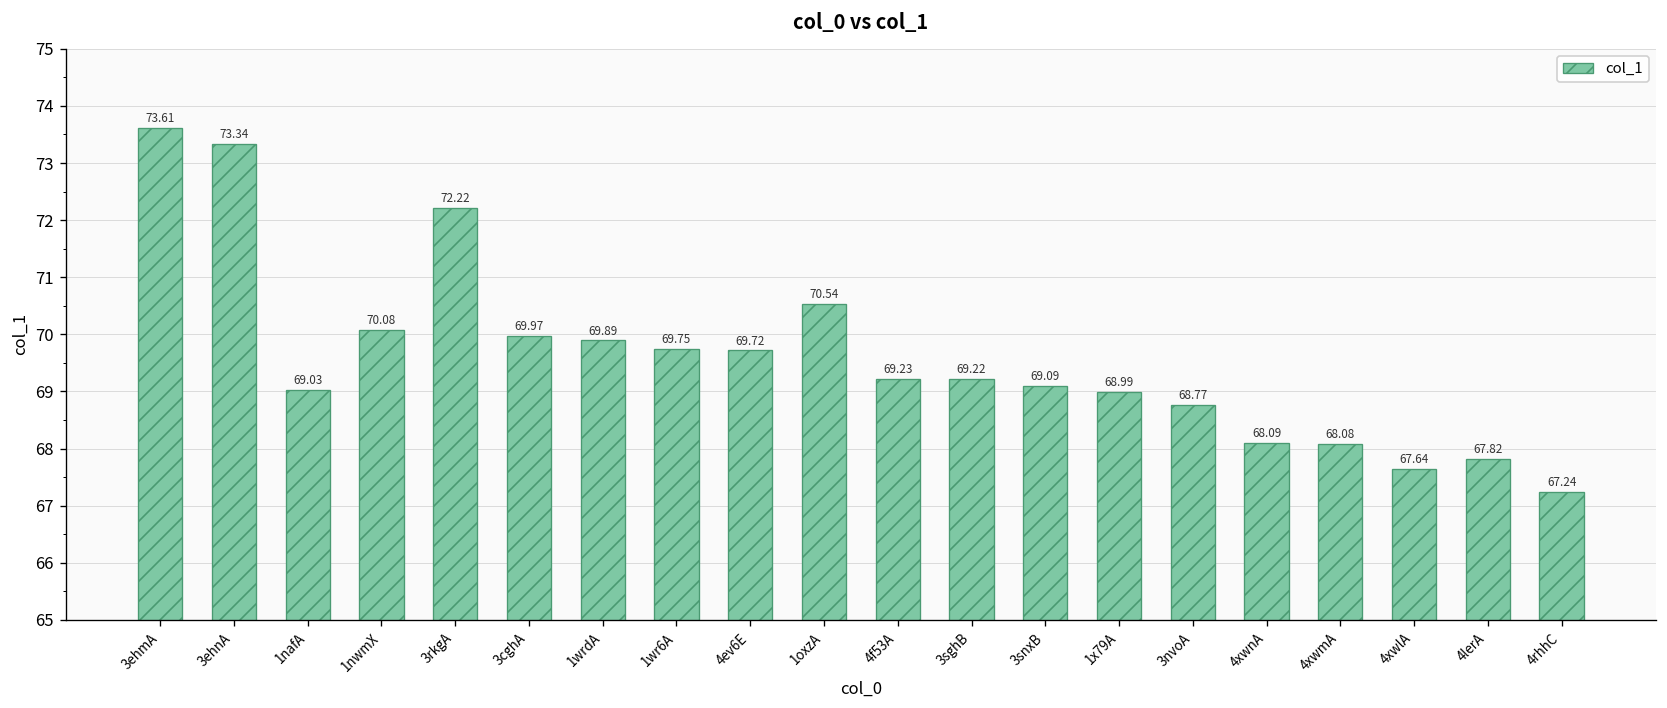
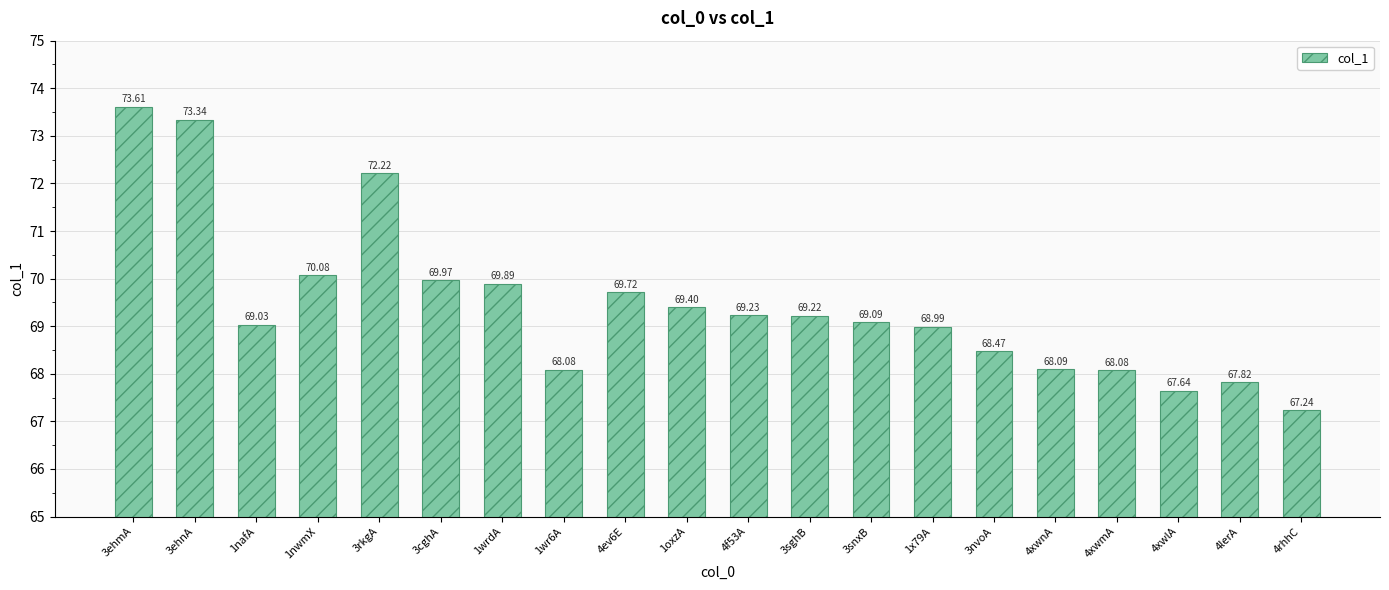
1wr6A: 69.75 -> 68.08
1oxzA: 70.54 -> 69.40
3nvoA: 68.77 -> 68.47
